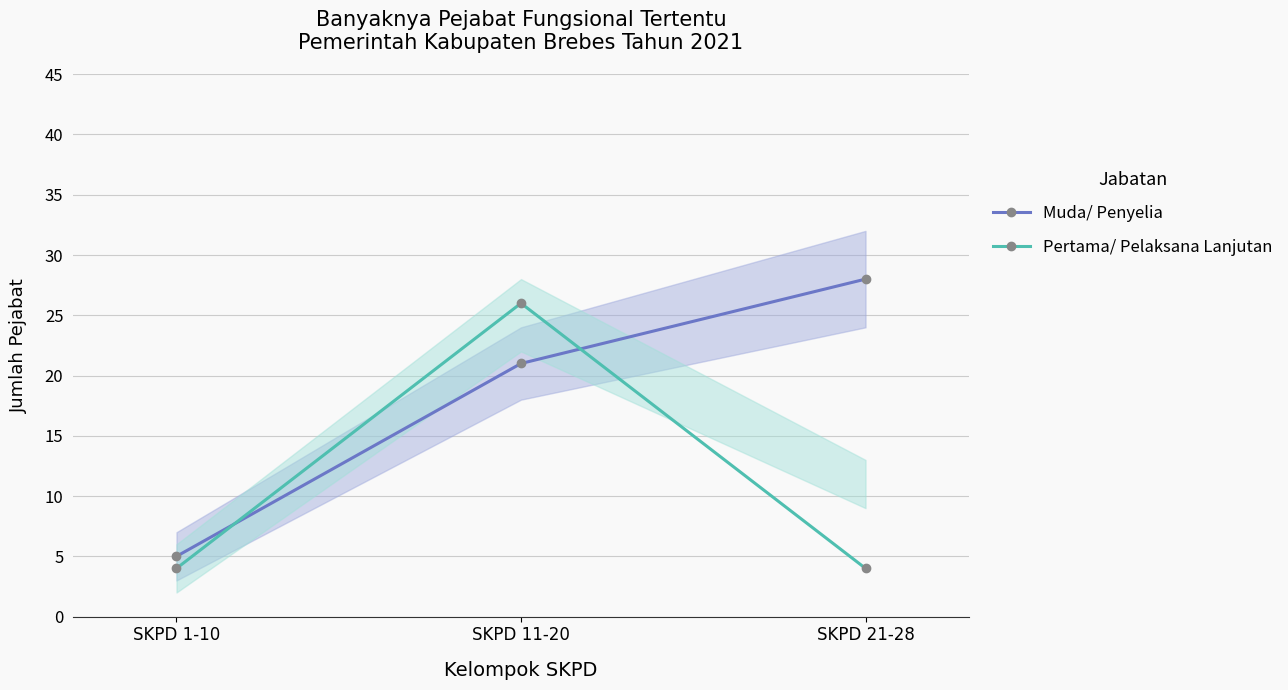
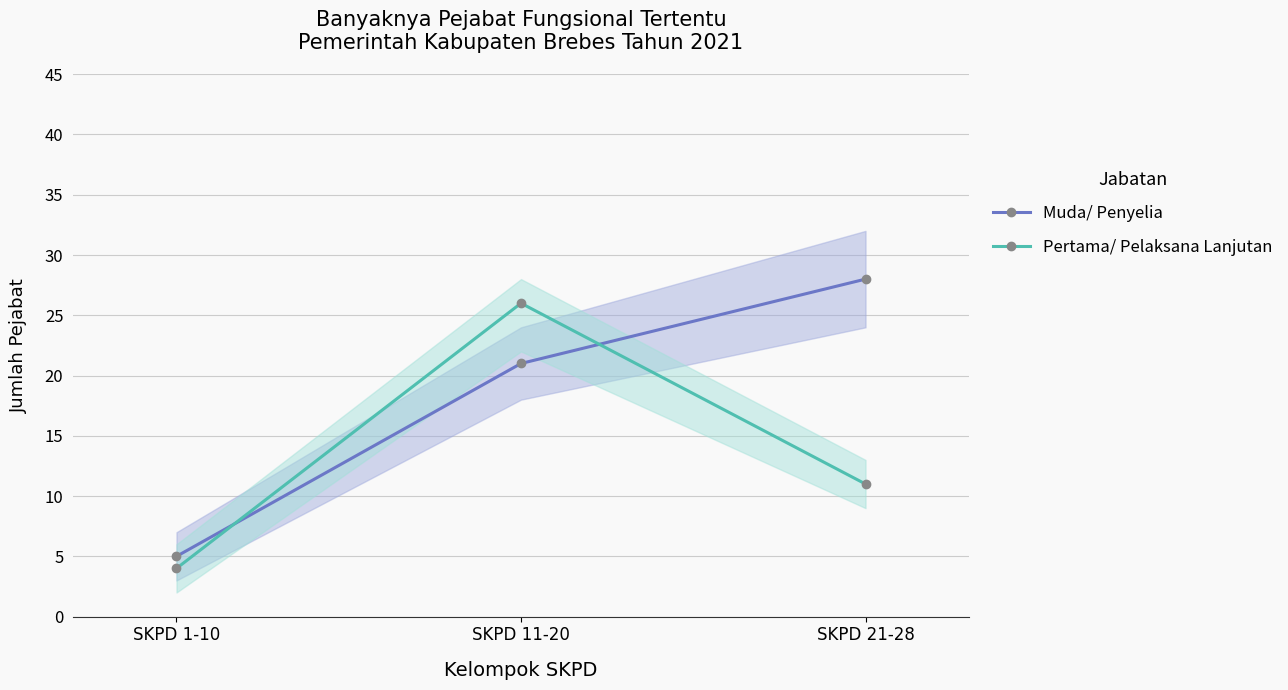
Pertama/ Pelaksana Lanjutan, SKPD 21-28: 4 -> 11
